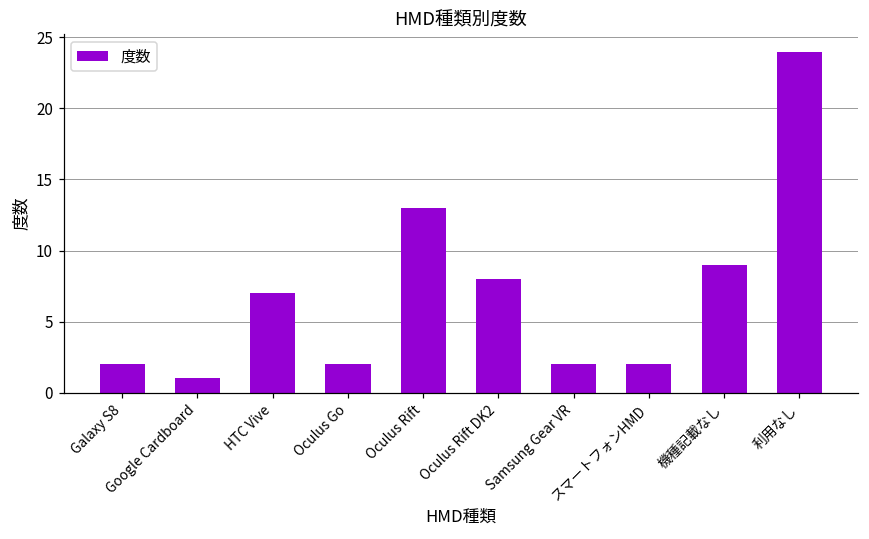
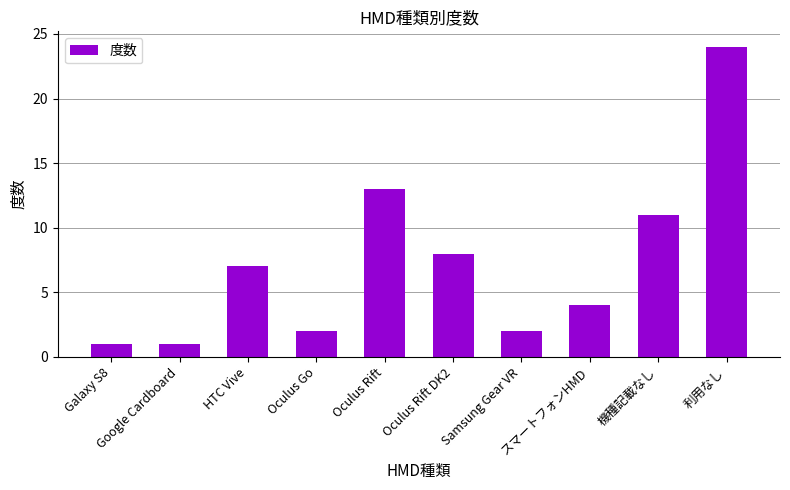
Galaxy S8: 2 -> 1
スマートフォンHMD: 2 -> 4
機種記載なし: 9 -> 11
